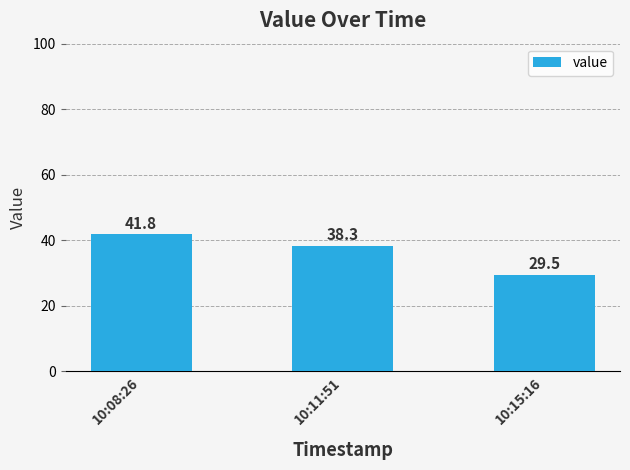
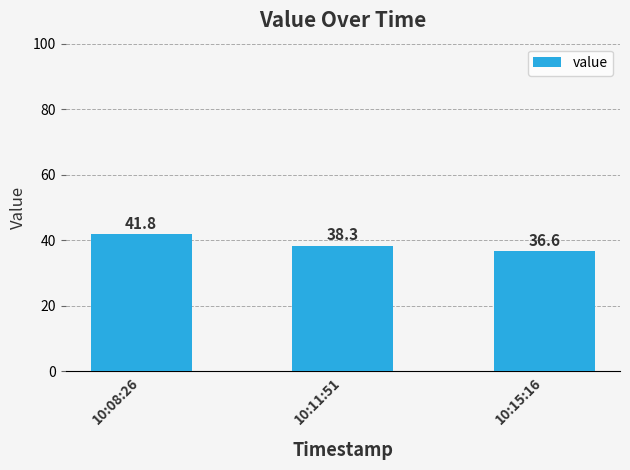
10:15:16: 29.5 -> 36.6
